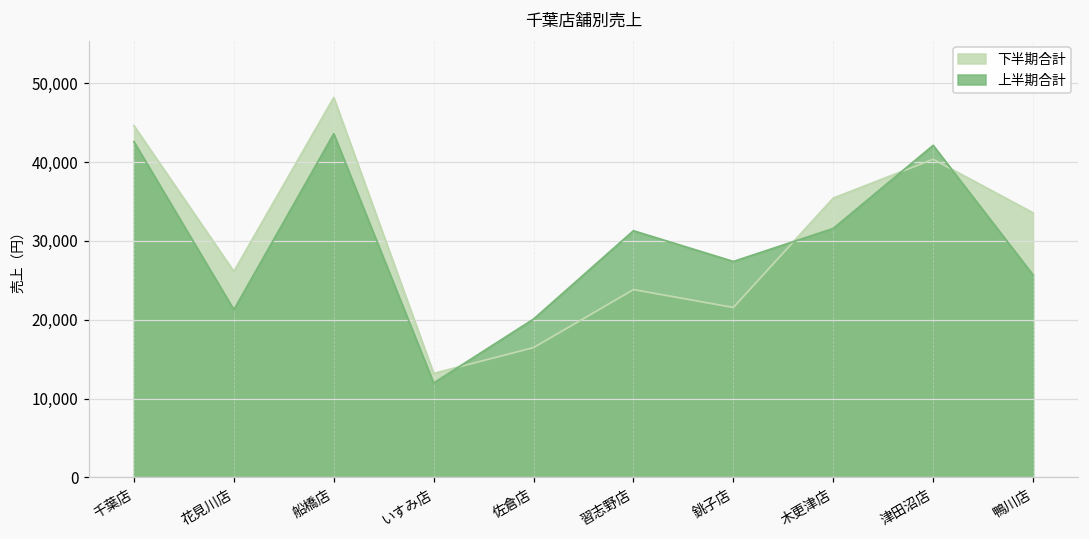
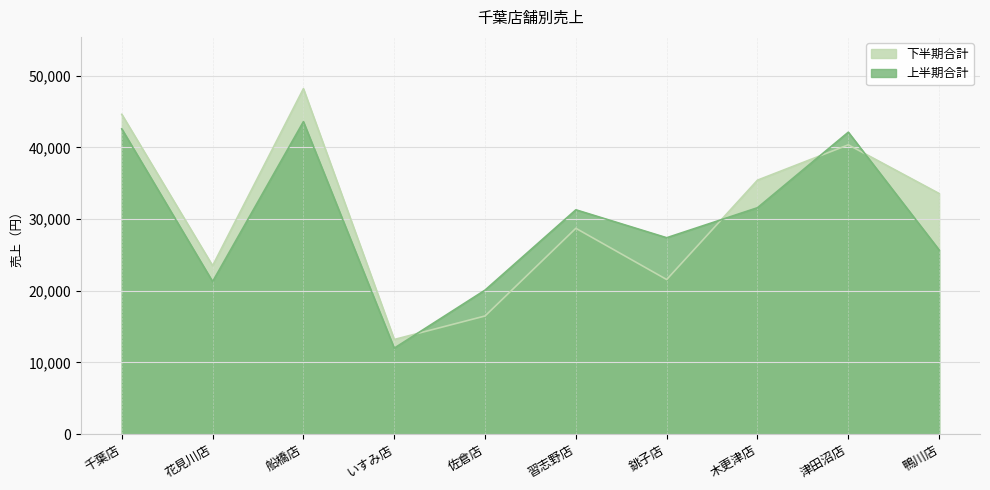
下半期合計, 花見川店: 26,000 -> 23,000
下半期合計, 習志野店: 24,000 -> 29,000
